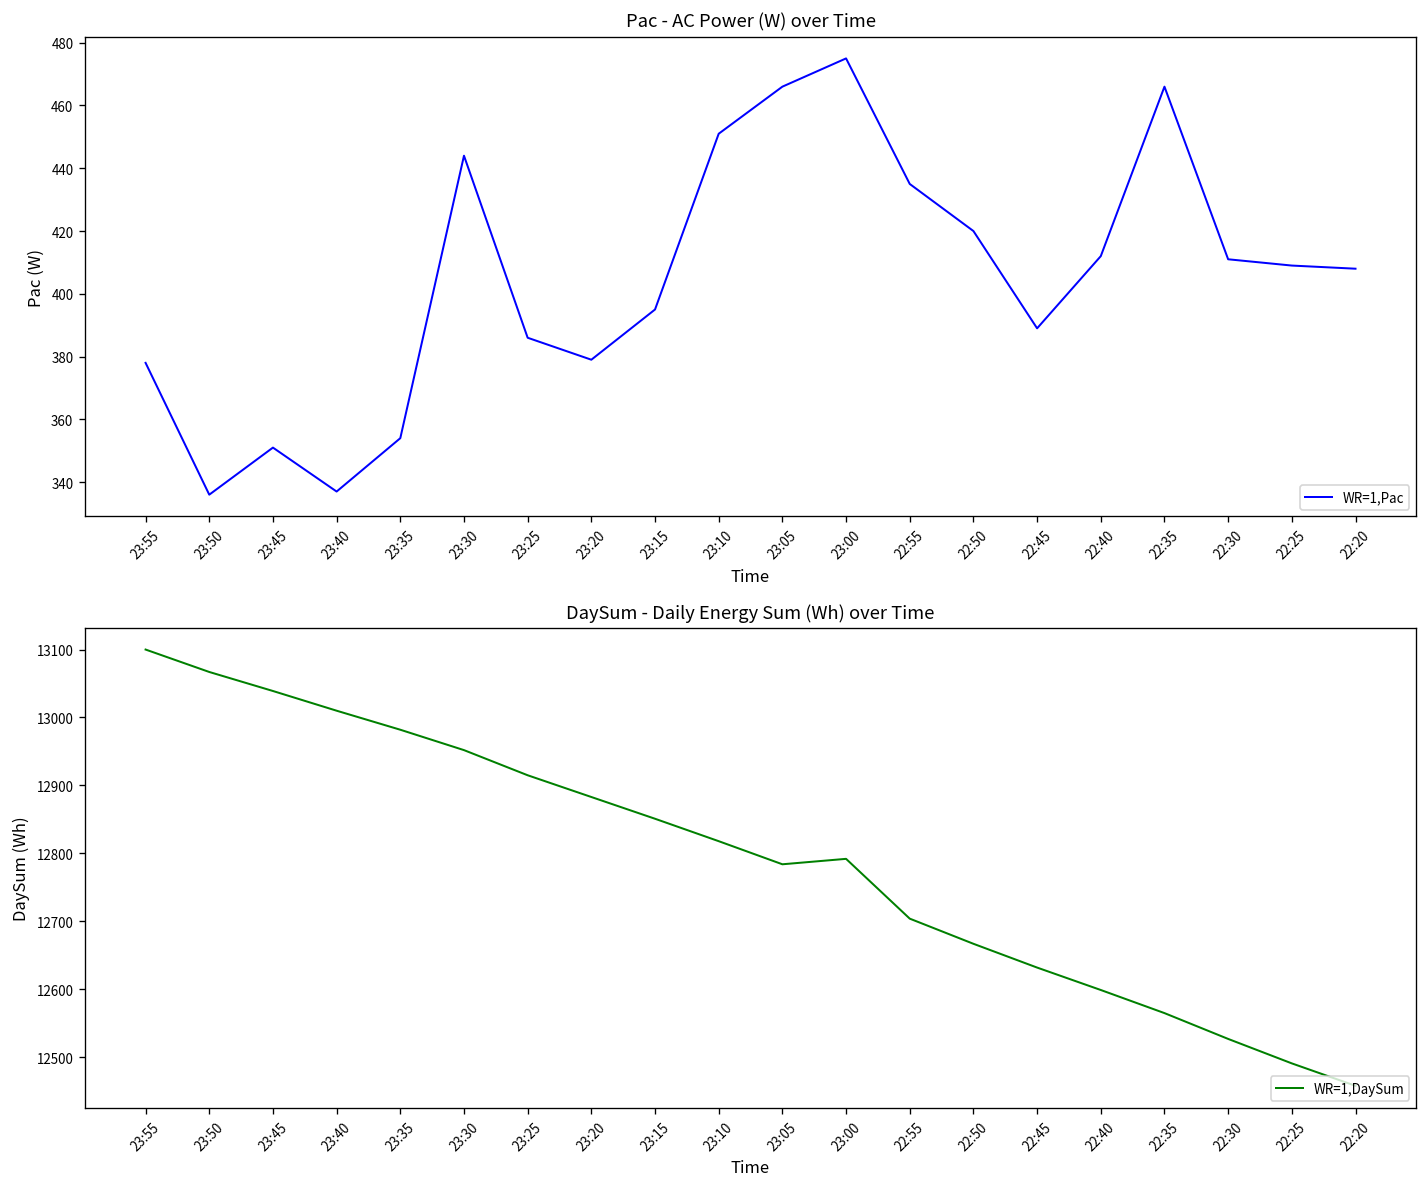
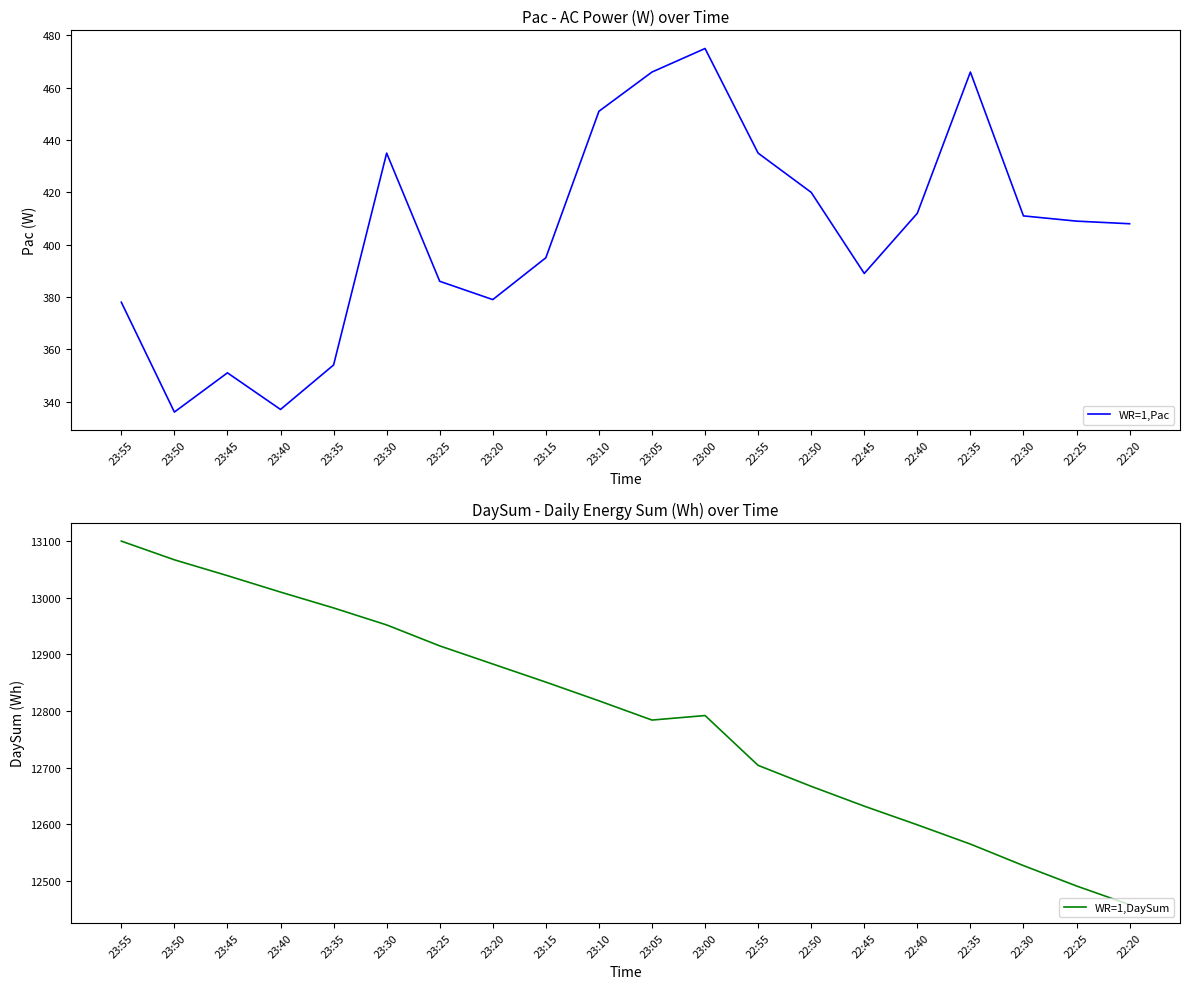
Pac - AC Power (W) over Time, 23:30: 444 -> 435
